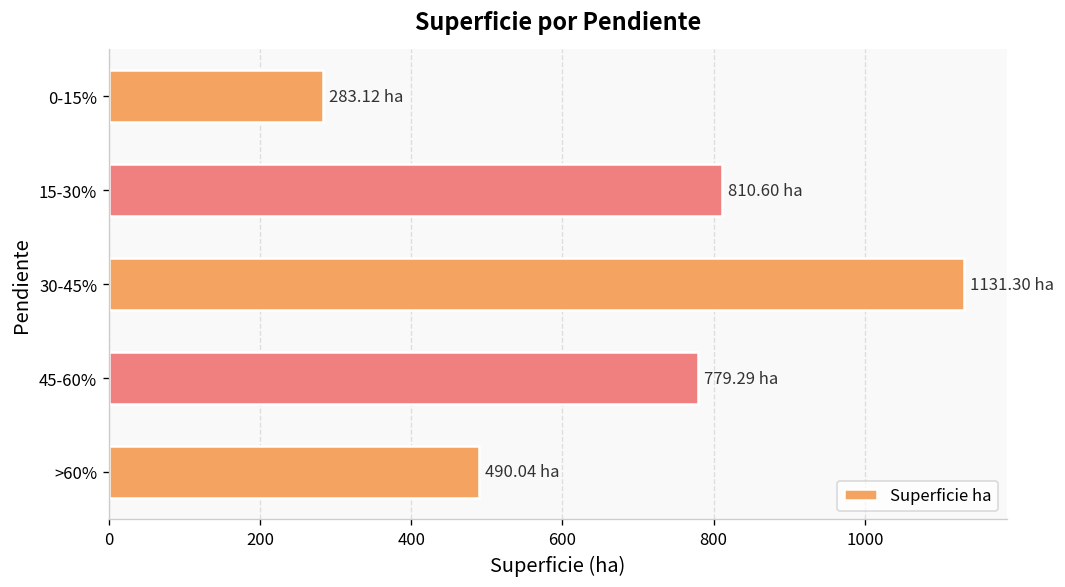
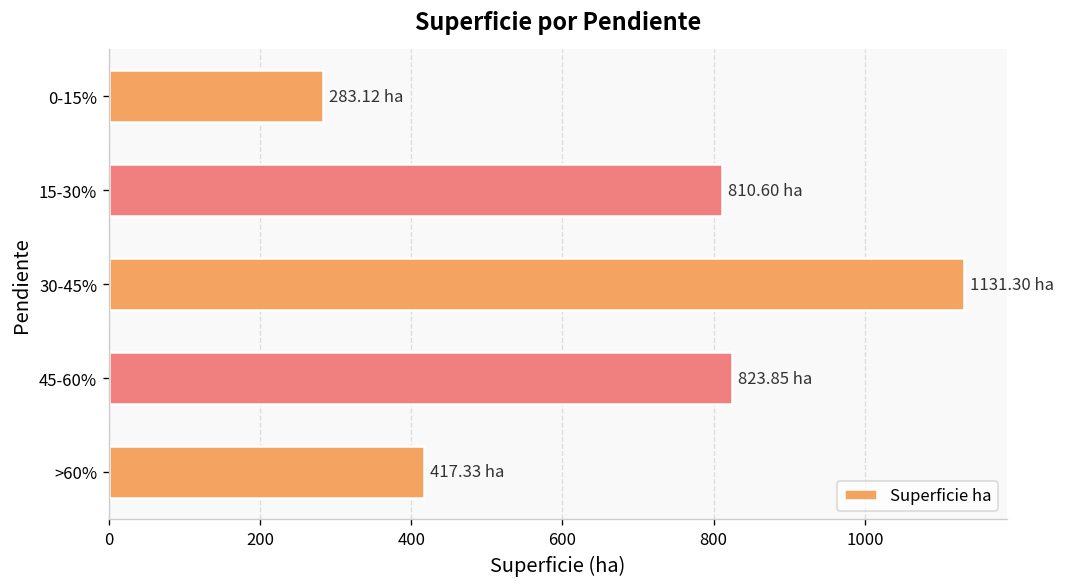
45-60%: 779.29 -> 823.85
>60%: 490.04 -> 417.33
